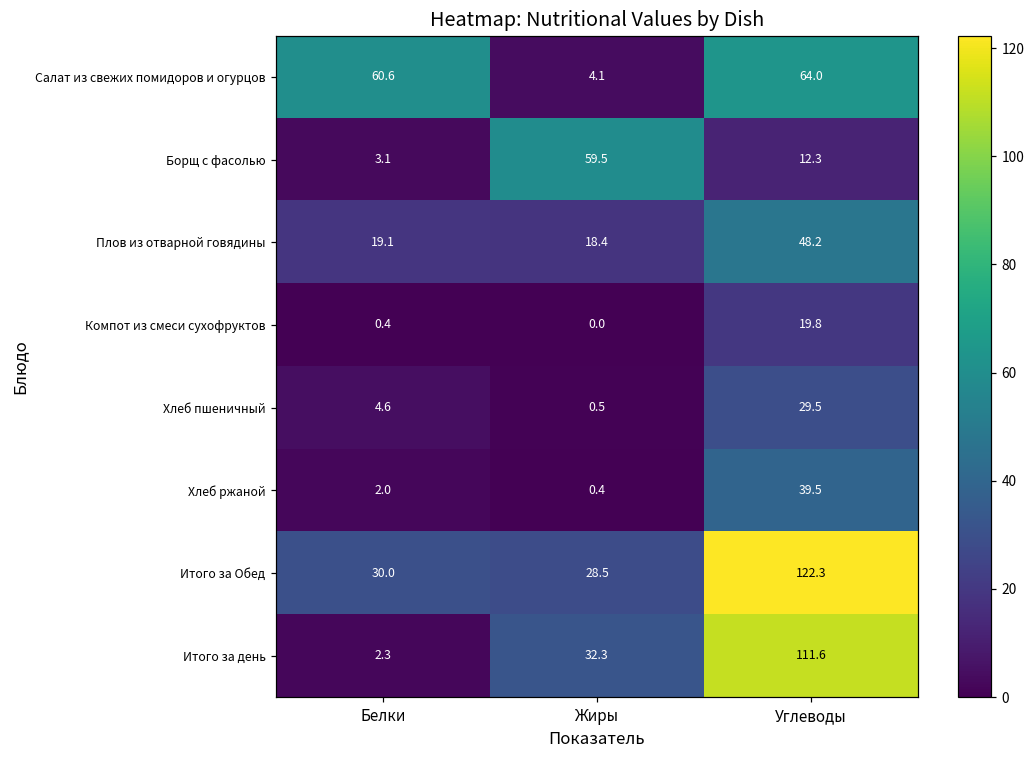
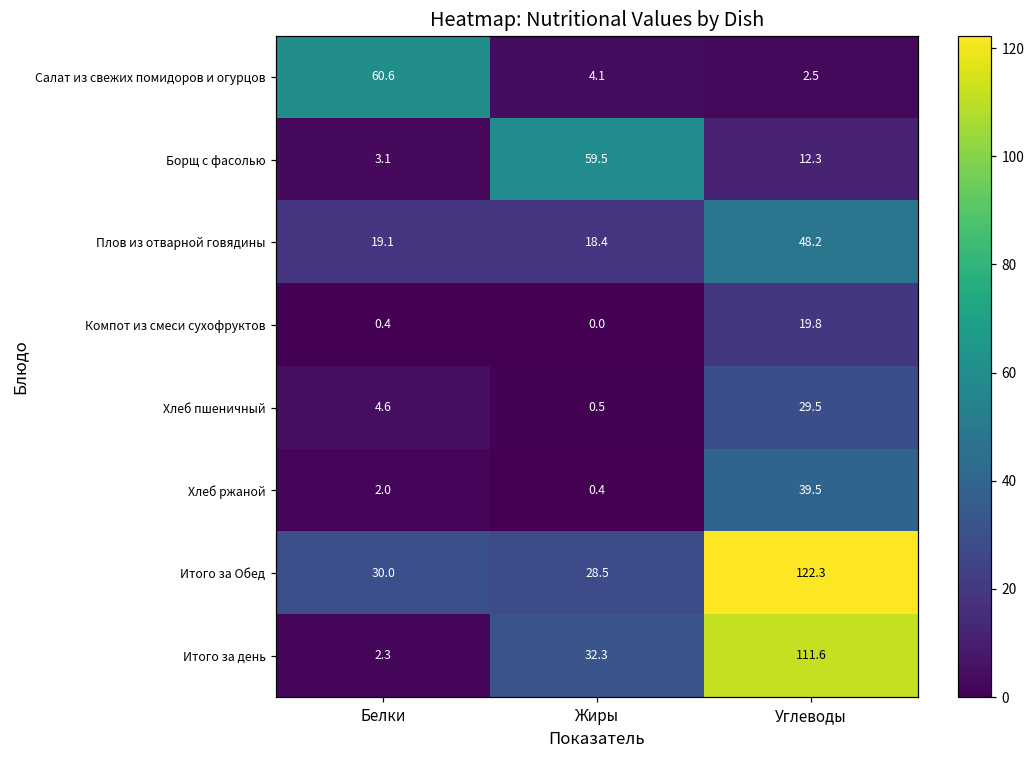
Салат из свежих помидоров и огурцов, Углеводы: 64.0 -> 2.5
